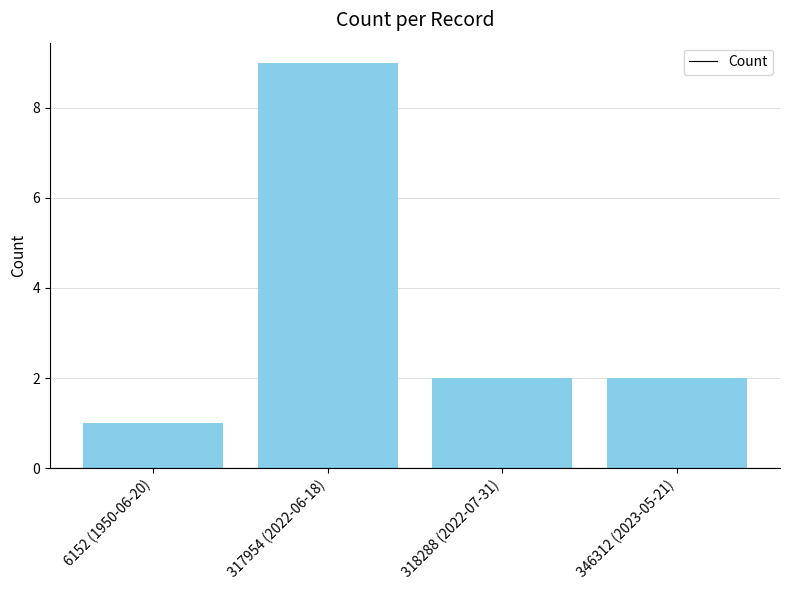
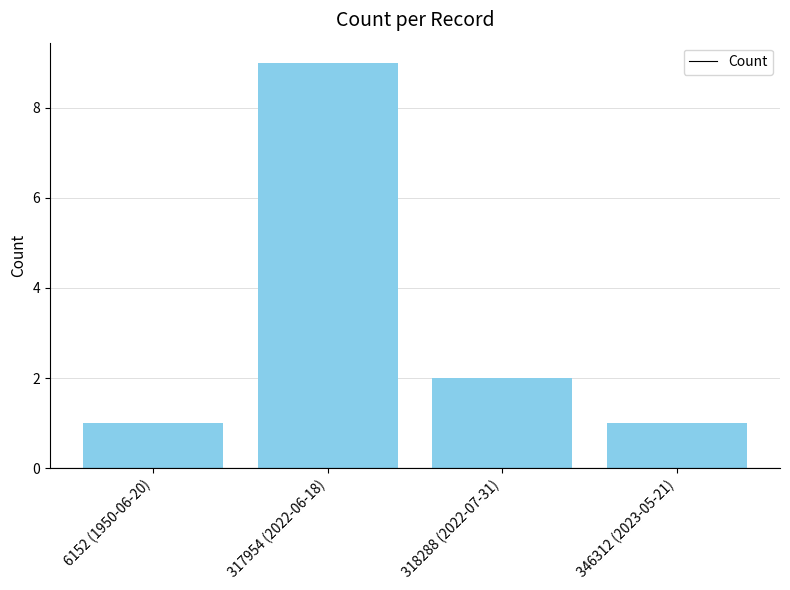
346312 (2023-05-21): 2 -> 1
